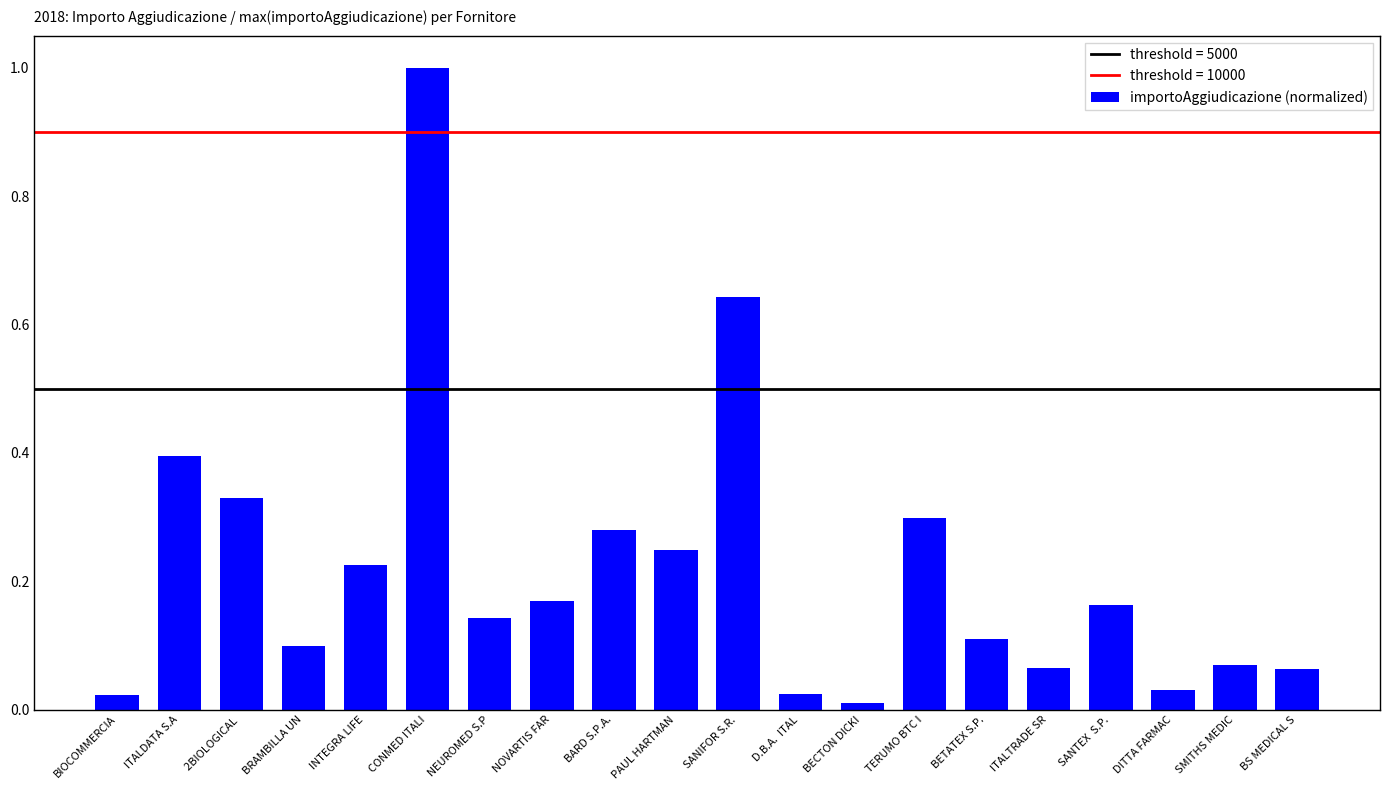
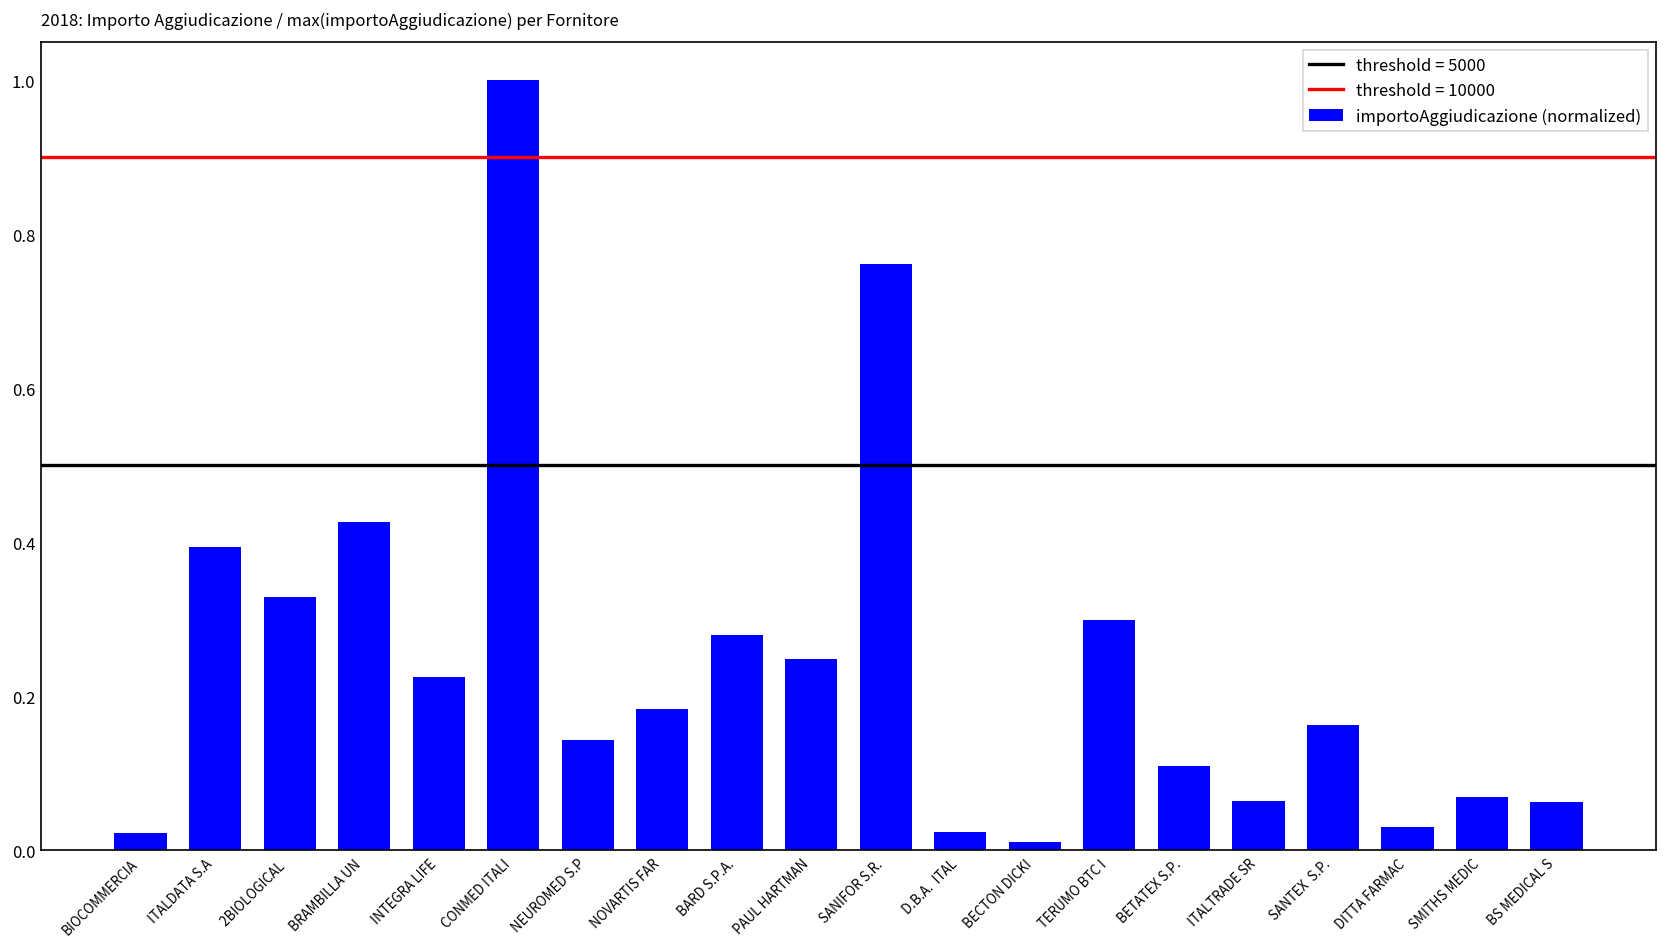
BRAMBILLA UN: 0.10 -> 0.43
NOVARTIS FAR: 0.17 -> 0.18
SANIFOR S.R.: 0.64 -> 0.76
